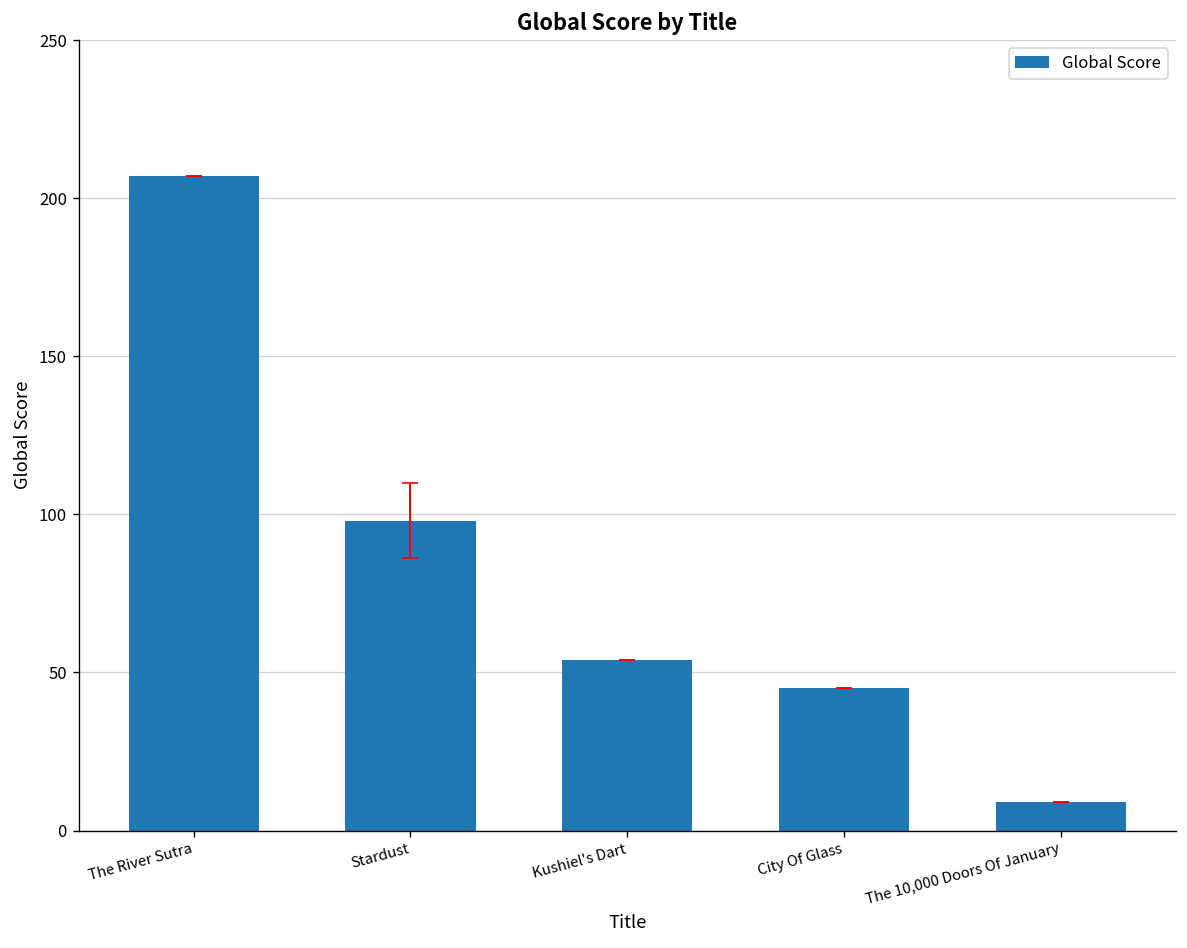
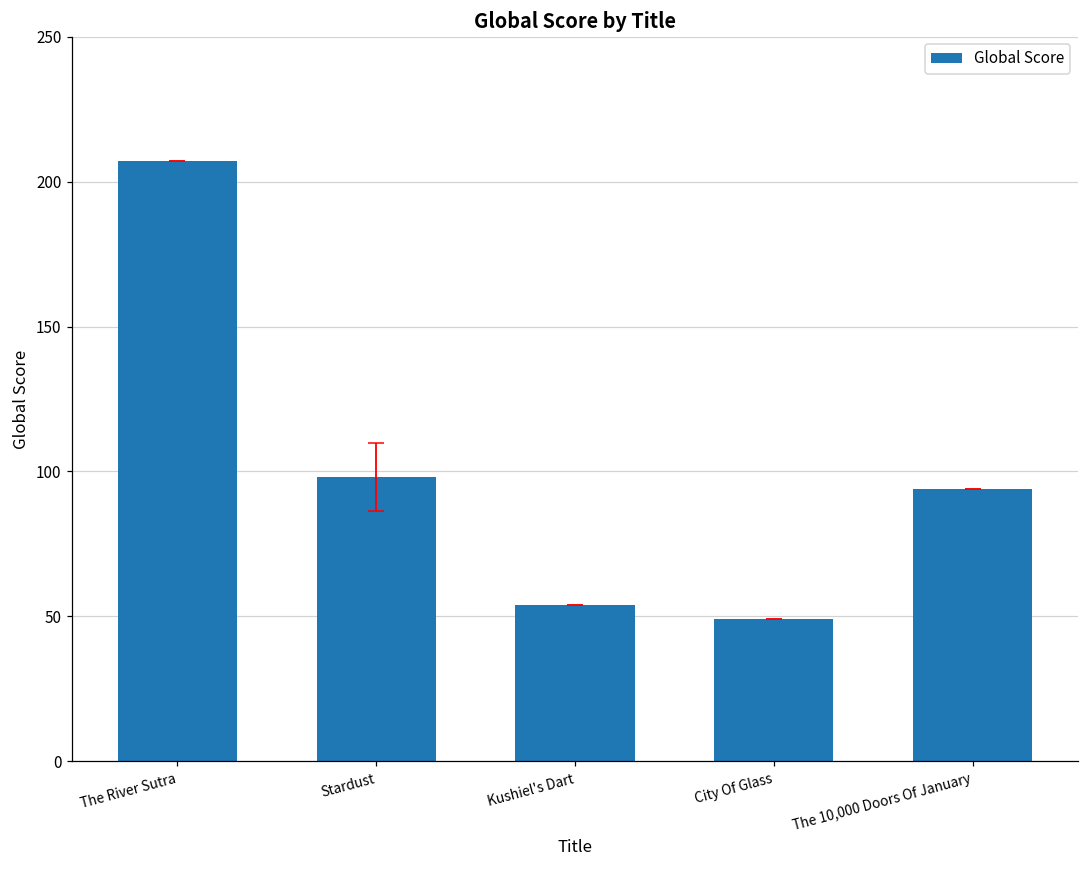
Global Score, City Of Glass: 45 -> 49
Global Score, The 10,000 Doors Of January: 9 -> 94
